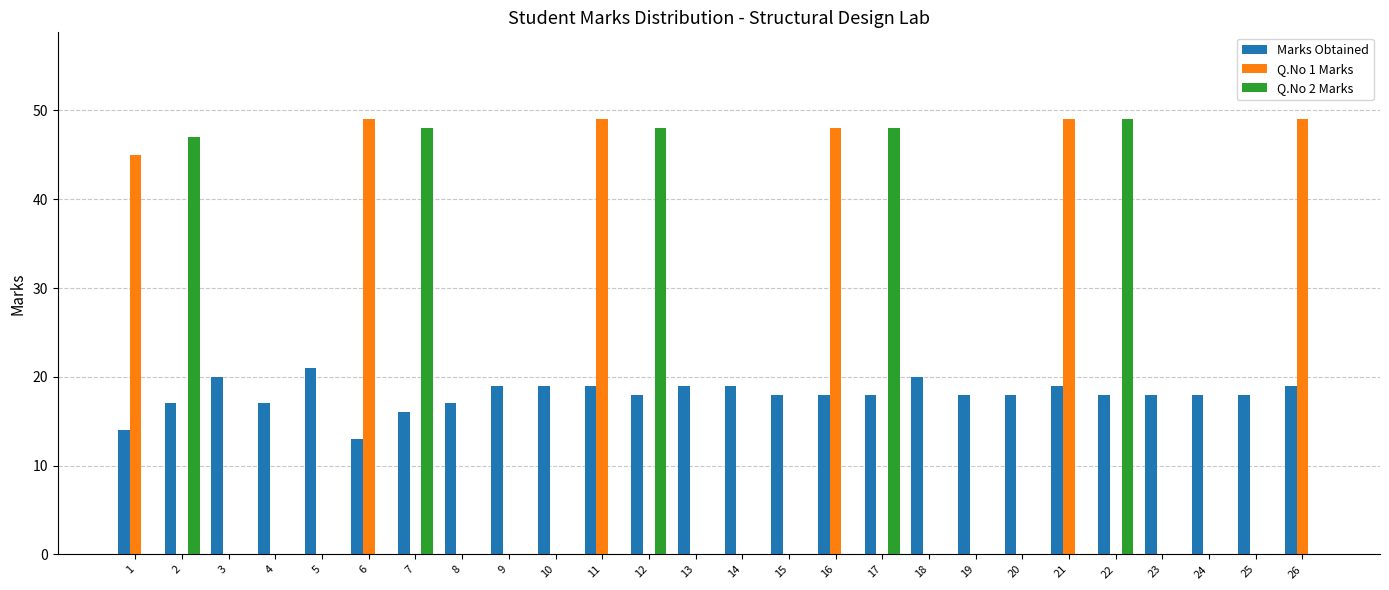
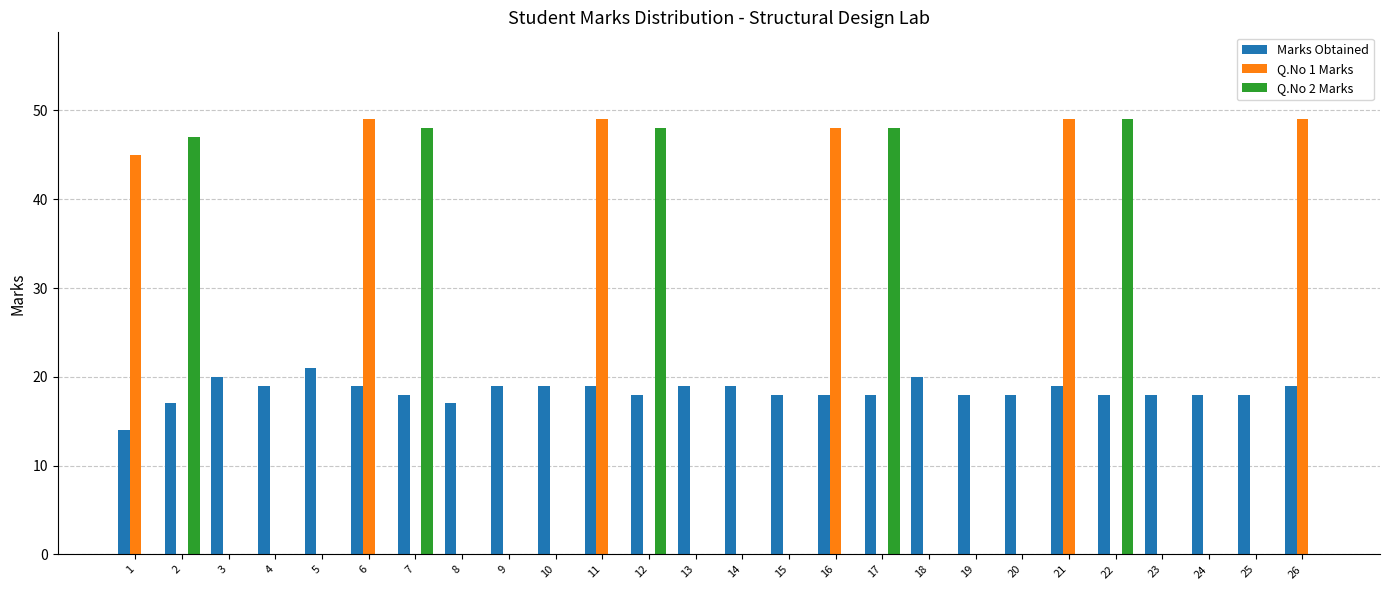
Marks Obtained, 4: 17 -> 19
Marks Obtained, 6: 13 -> 19
Marks Obtained, 7: 16 -> 18
